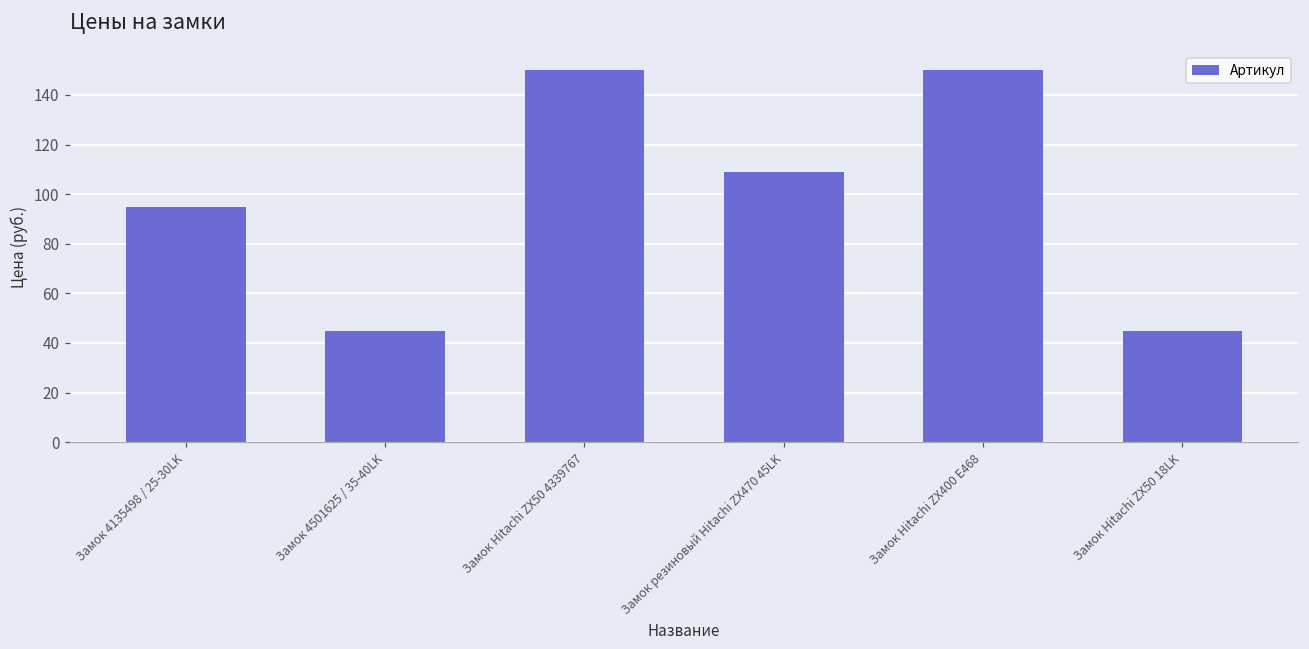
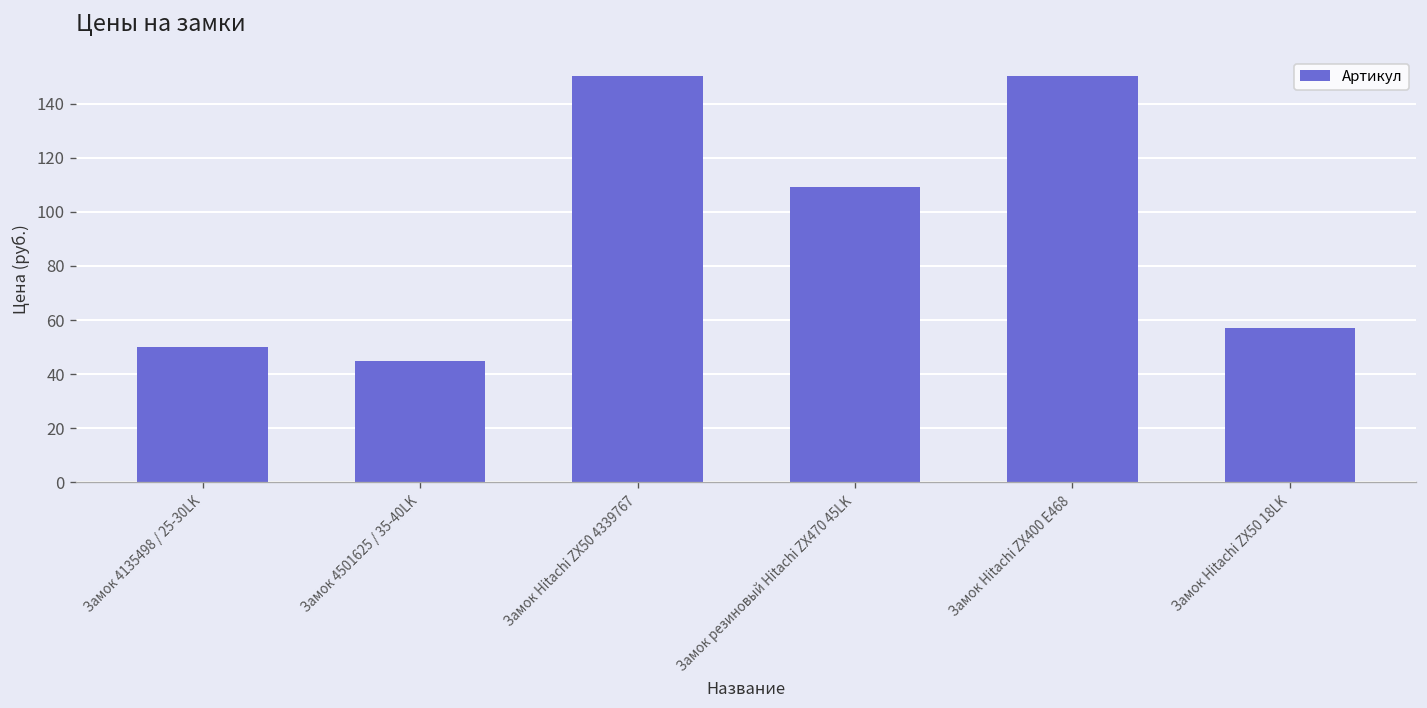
Замок 4135498 / 25-30LK: 95 -> 50
Замок Hitachi ZX50 18LK: 45 -> 57
